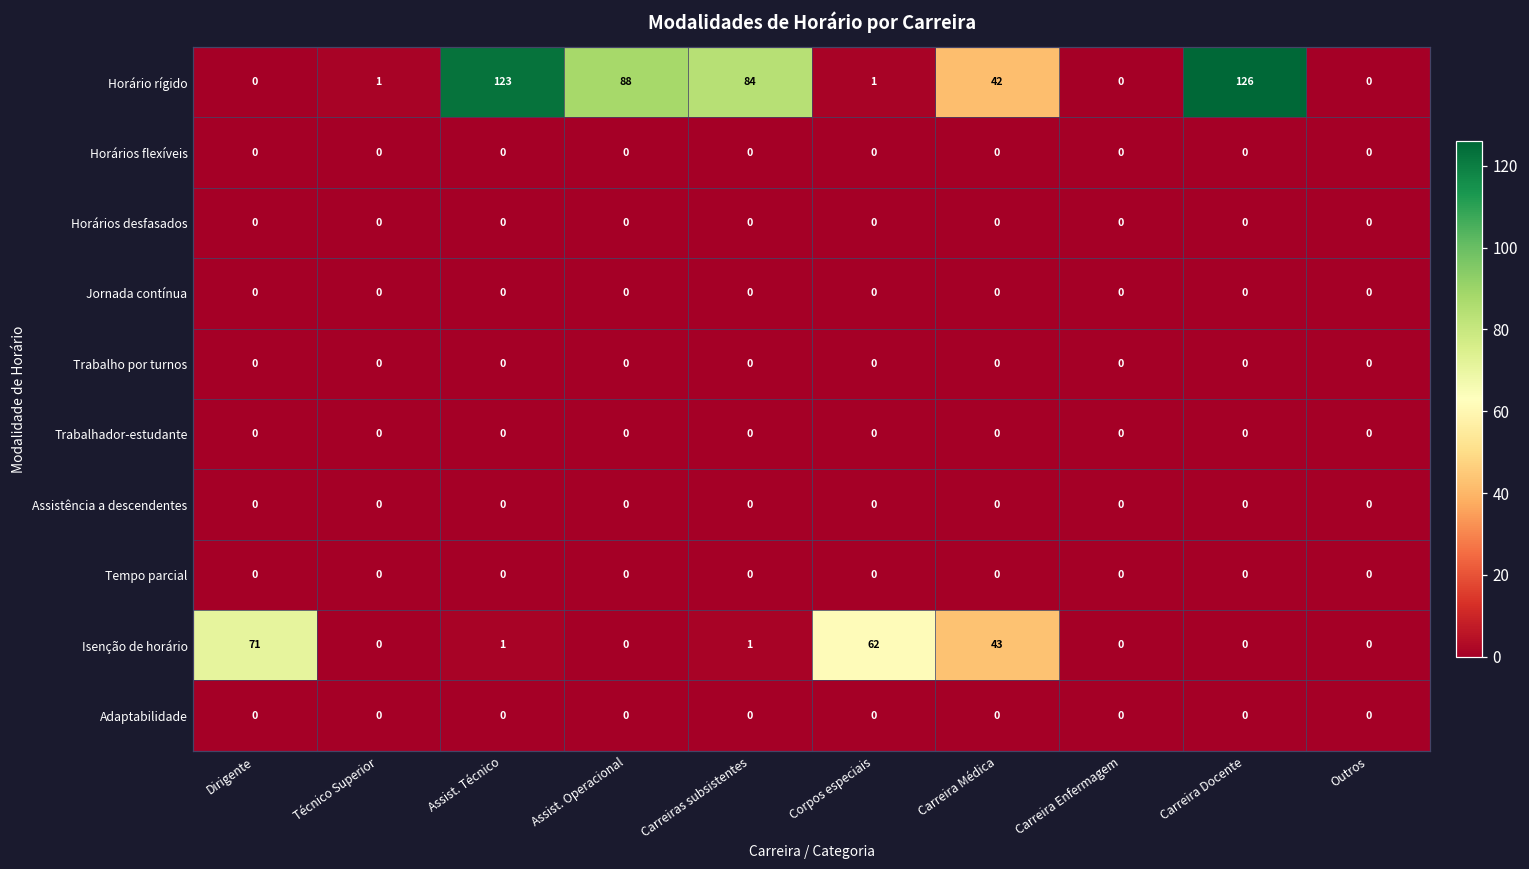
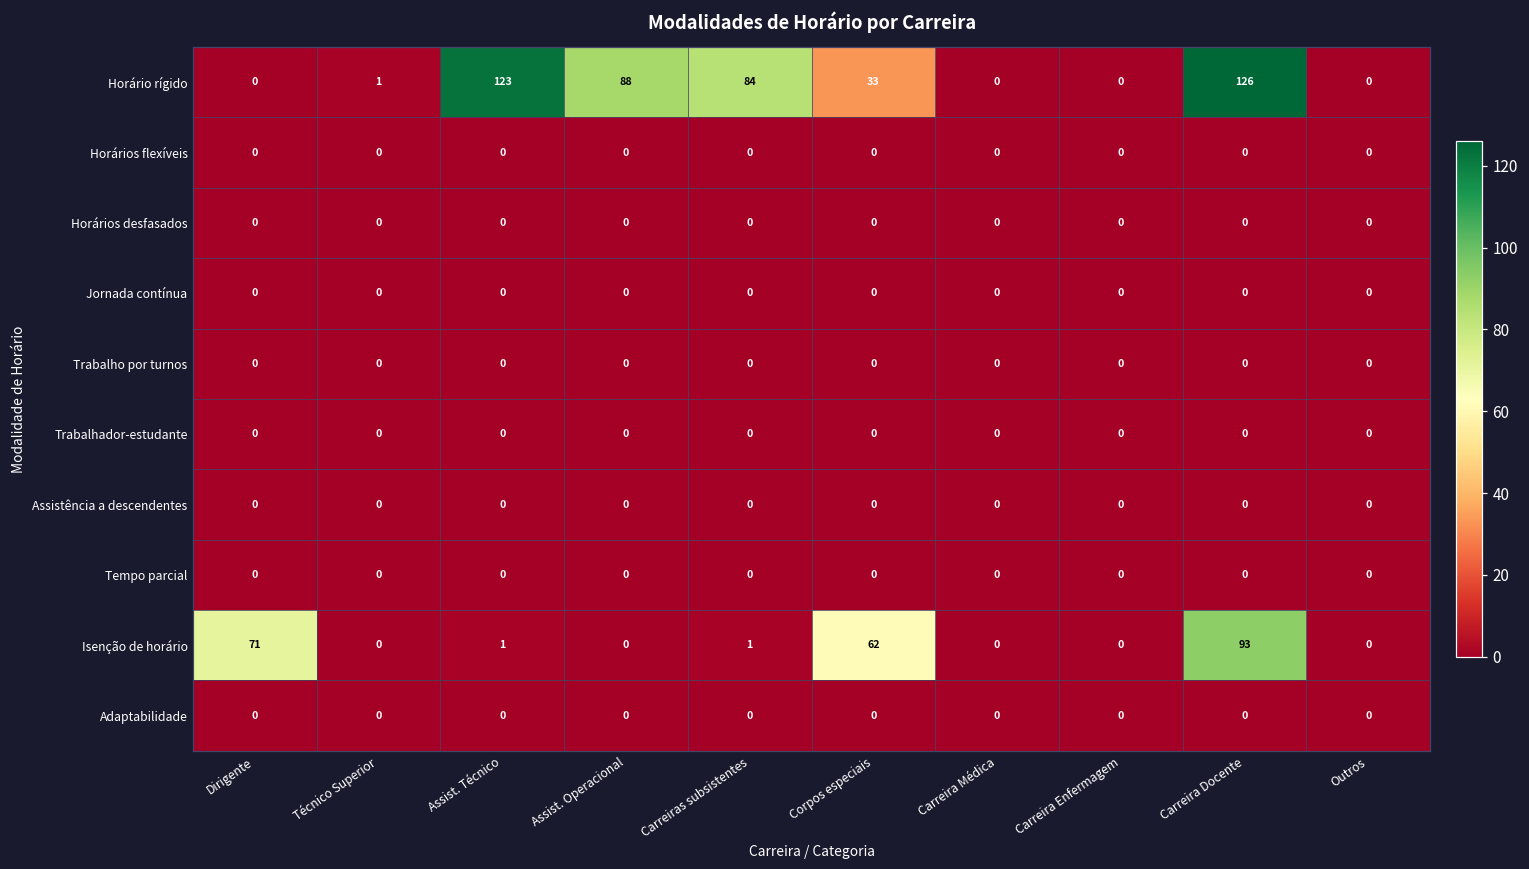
Horário rígido, Corpos especiais: 1 -> 33
Horário rígido, Carreira Médica: 42 -> 0
Isenção de horário, Carreira Médica: 43 -> 0
Isenção de horário, Carreira Docente: 0 -> 93
